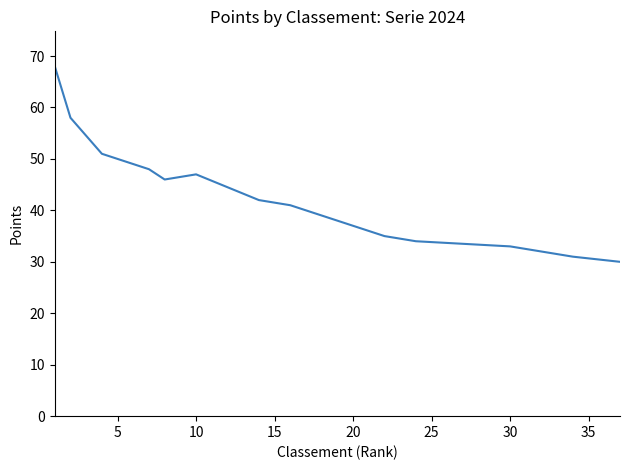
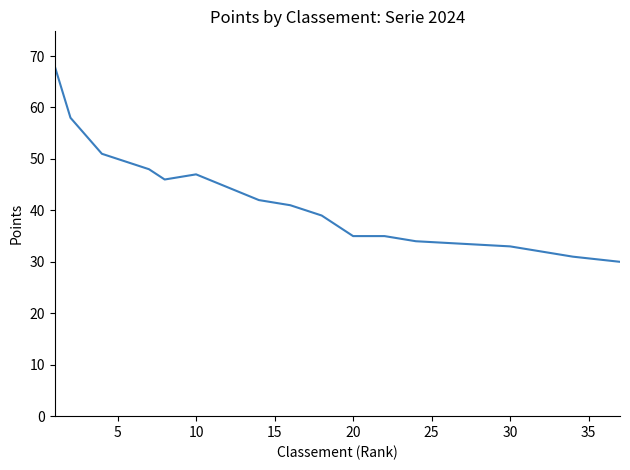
20: 37 -> 35
